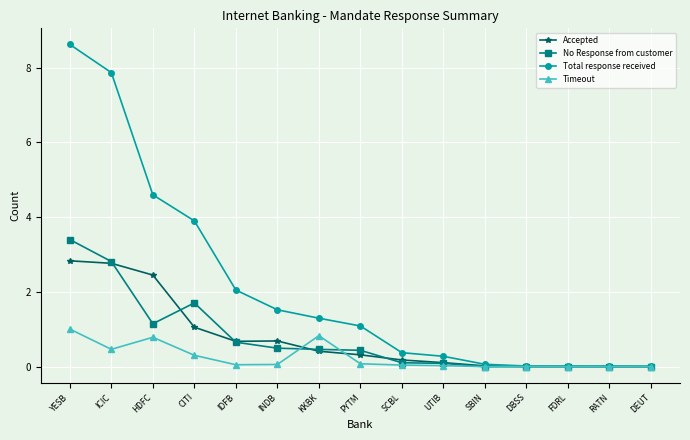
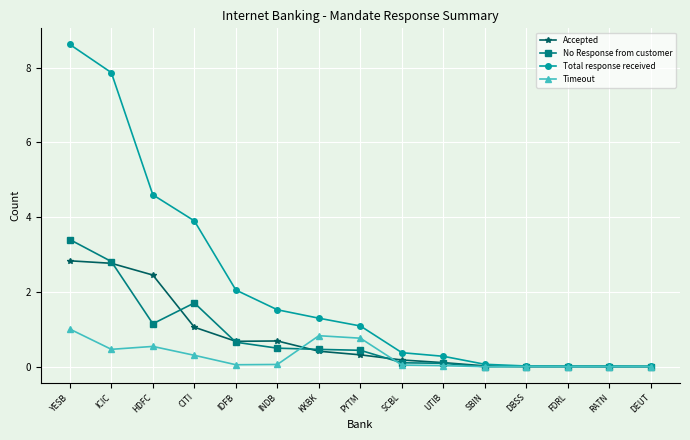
Timeout, HDFC: 0.8 -> 0.5
Timeout, PYTM: 0.1 -> 0.8
